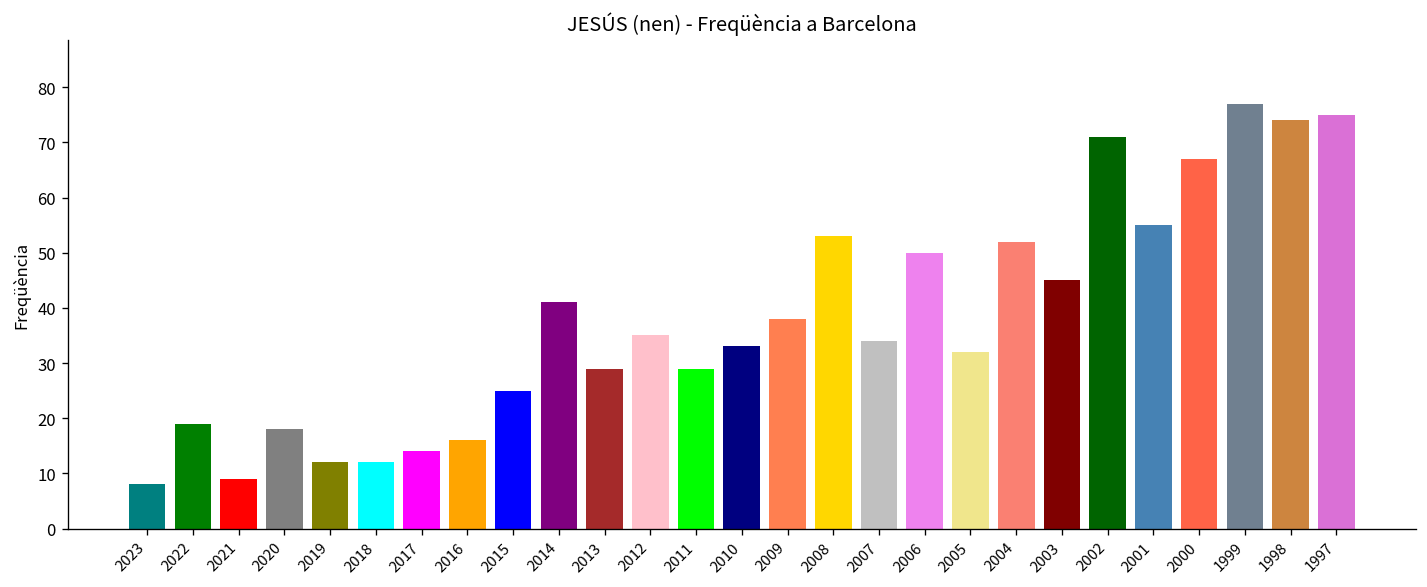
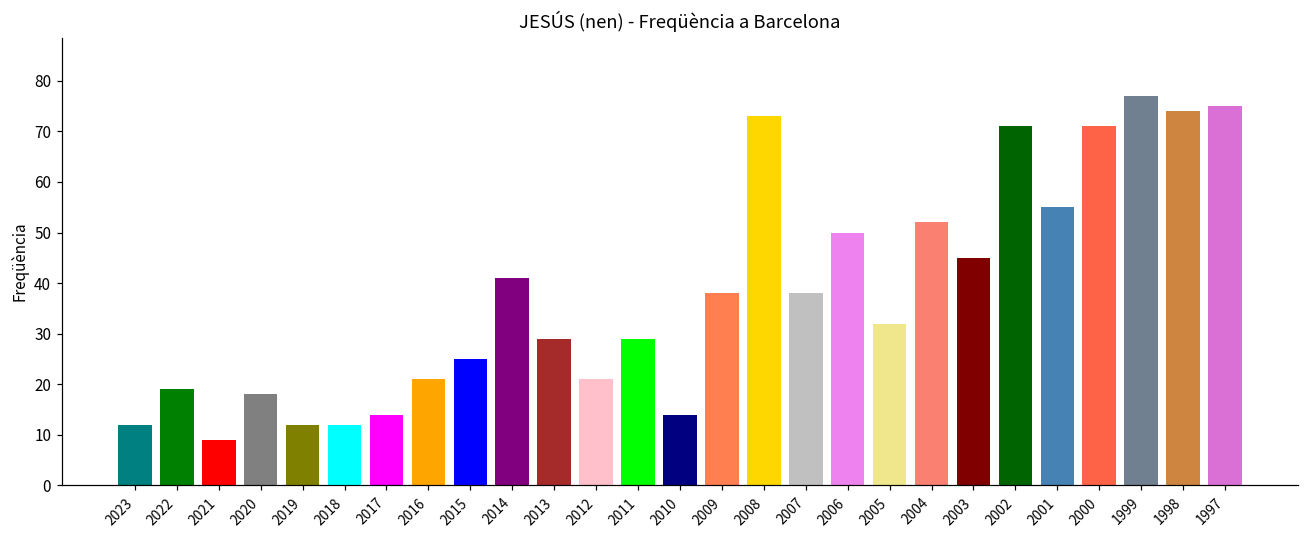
2023: 8 -> 12
2016: 16 -> 21
2012: 35 -> 21
2010: 33 -> 14
2008: 53 -> 73
2007: 34 -> 38
2000: 67 -> 71
